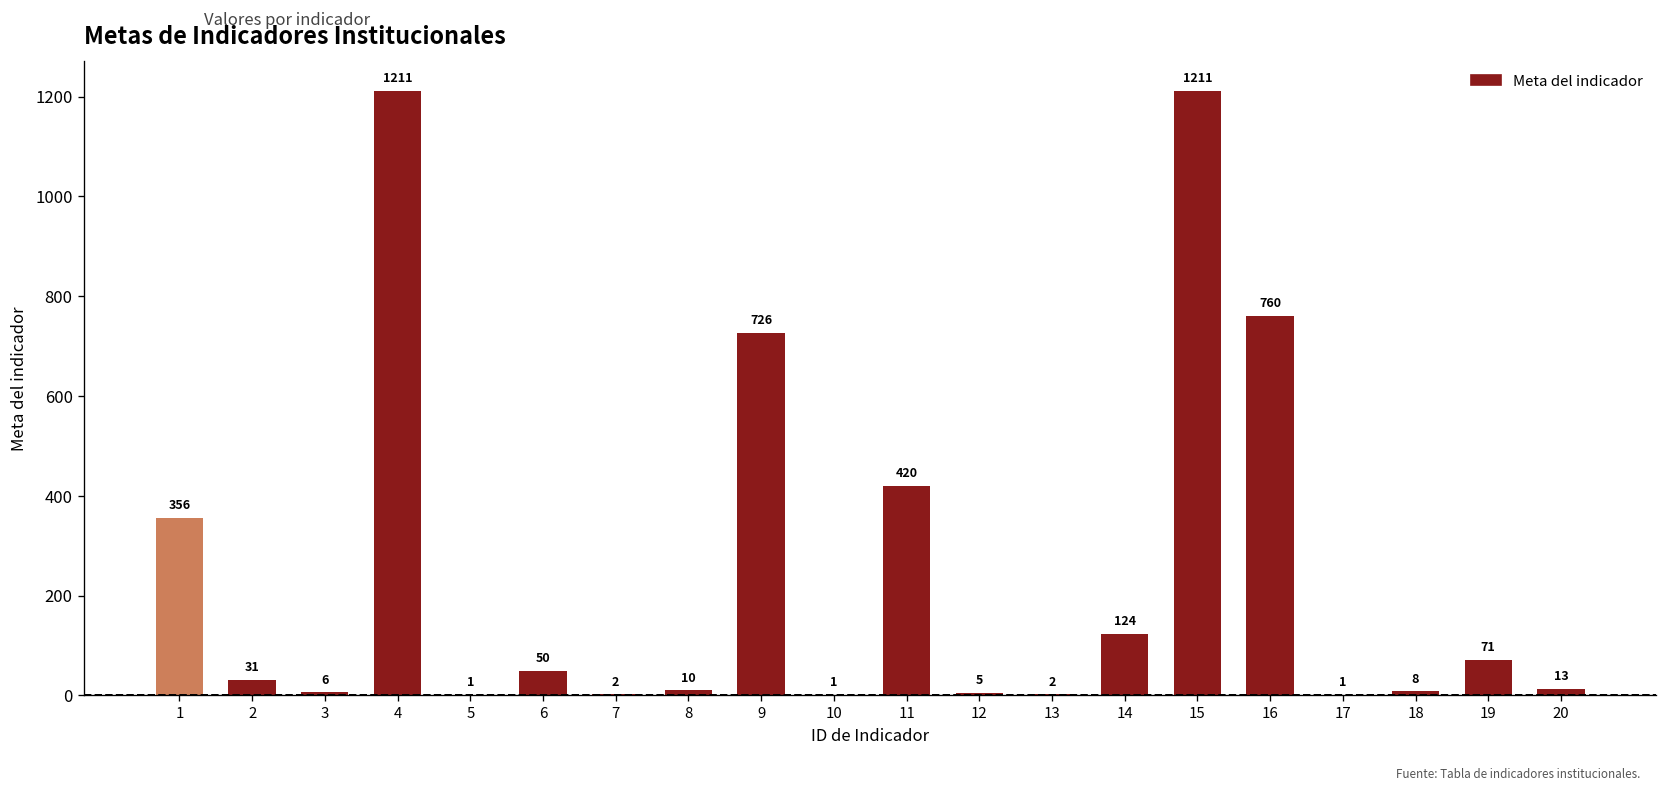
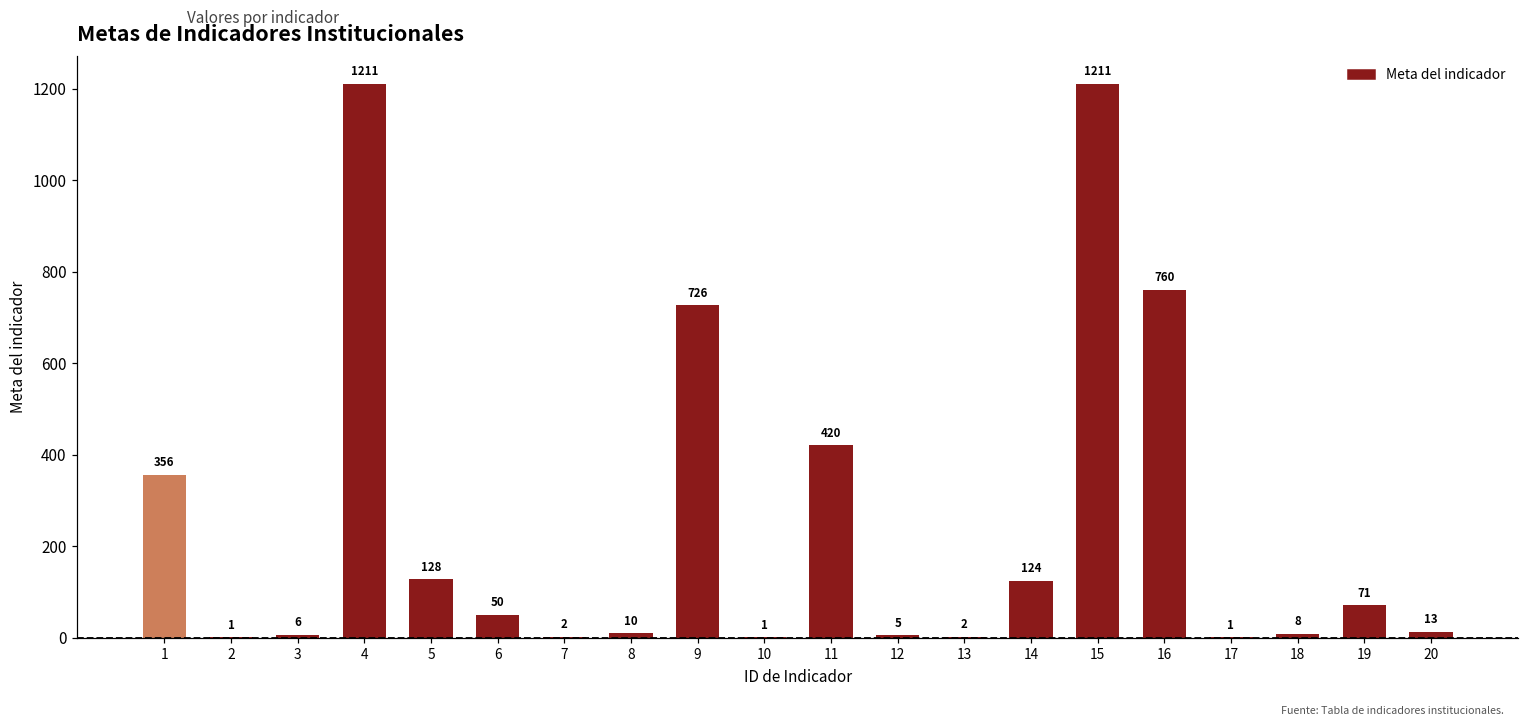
2: 31 -> 1
5: 1 -> 128
